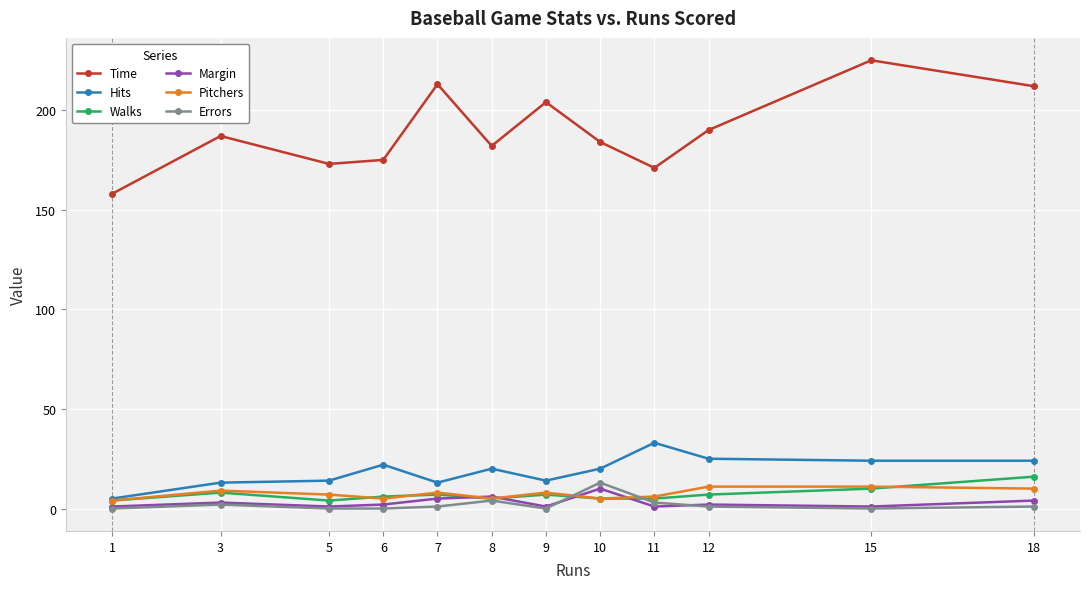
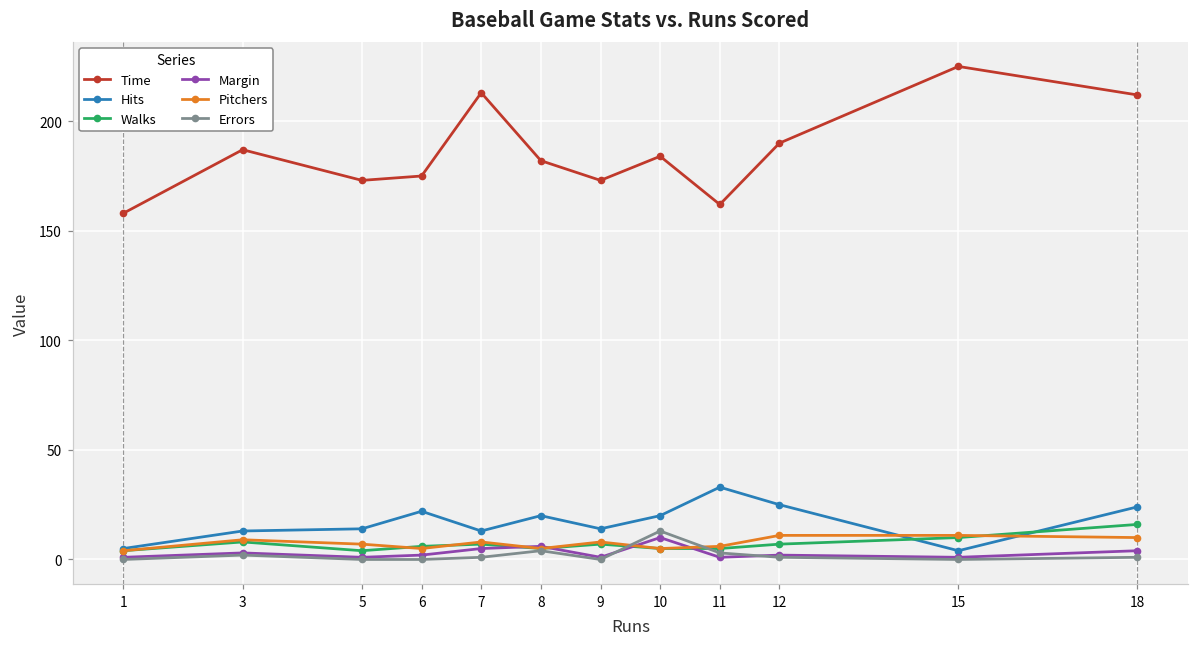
Time, 9: 204 -> 173
Time, 11: 171 -> 162
Hits, 15: 24 -> 4
